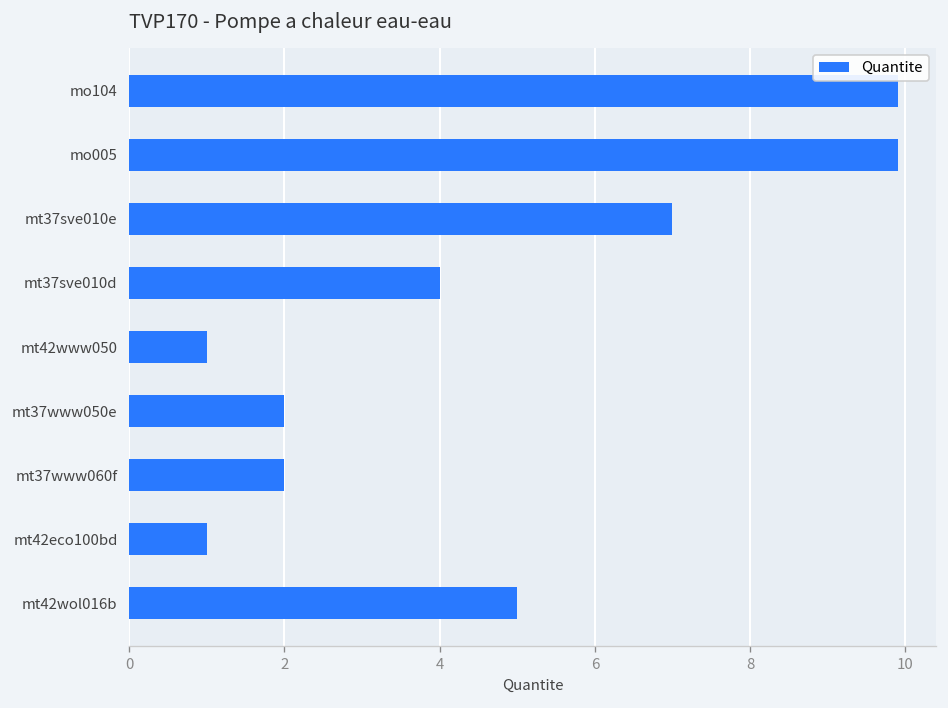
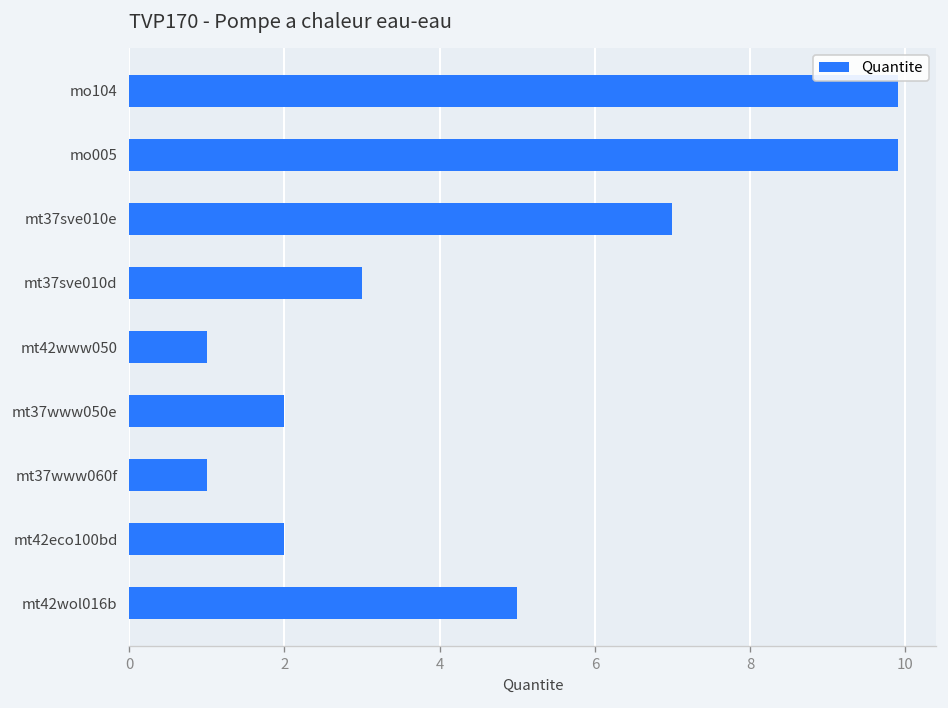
mt37sve010d: 4 -> 3
mt37www060f: 2 -> 1
mt42eco100bd: 1 -> 2
